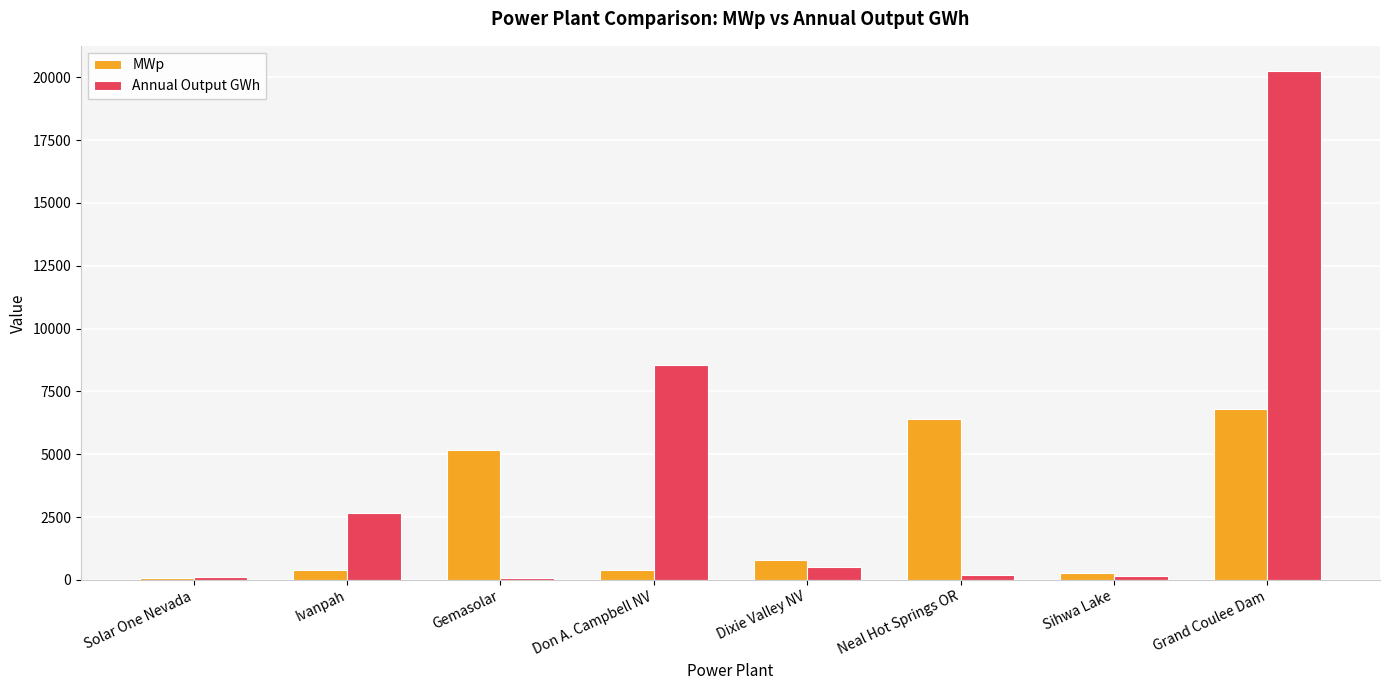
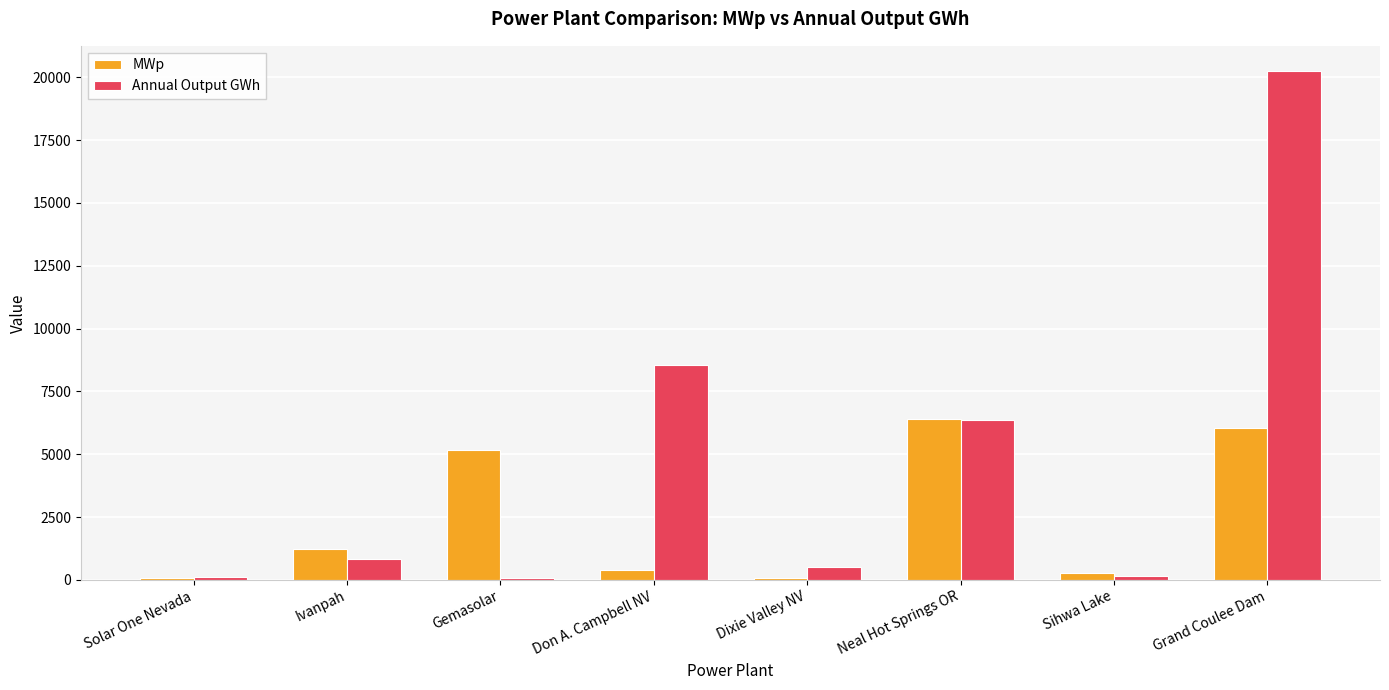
MWp, Ivanpah: 400 -> 1200
Annual Output GWh, Ivanpah: 2700 -> 800
MWp, Dixie Valley NV: 800 -> 100
Annual Output GWh, Neal Hot Springs OR: 200 -> 6400
MWp, Grand Coulee Dam: 6800 -> 6100
